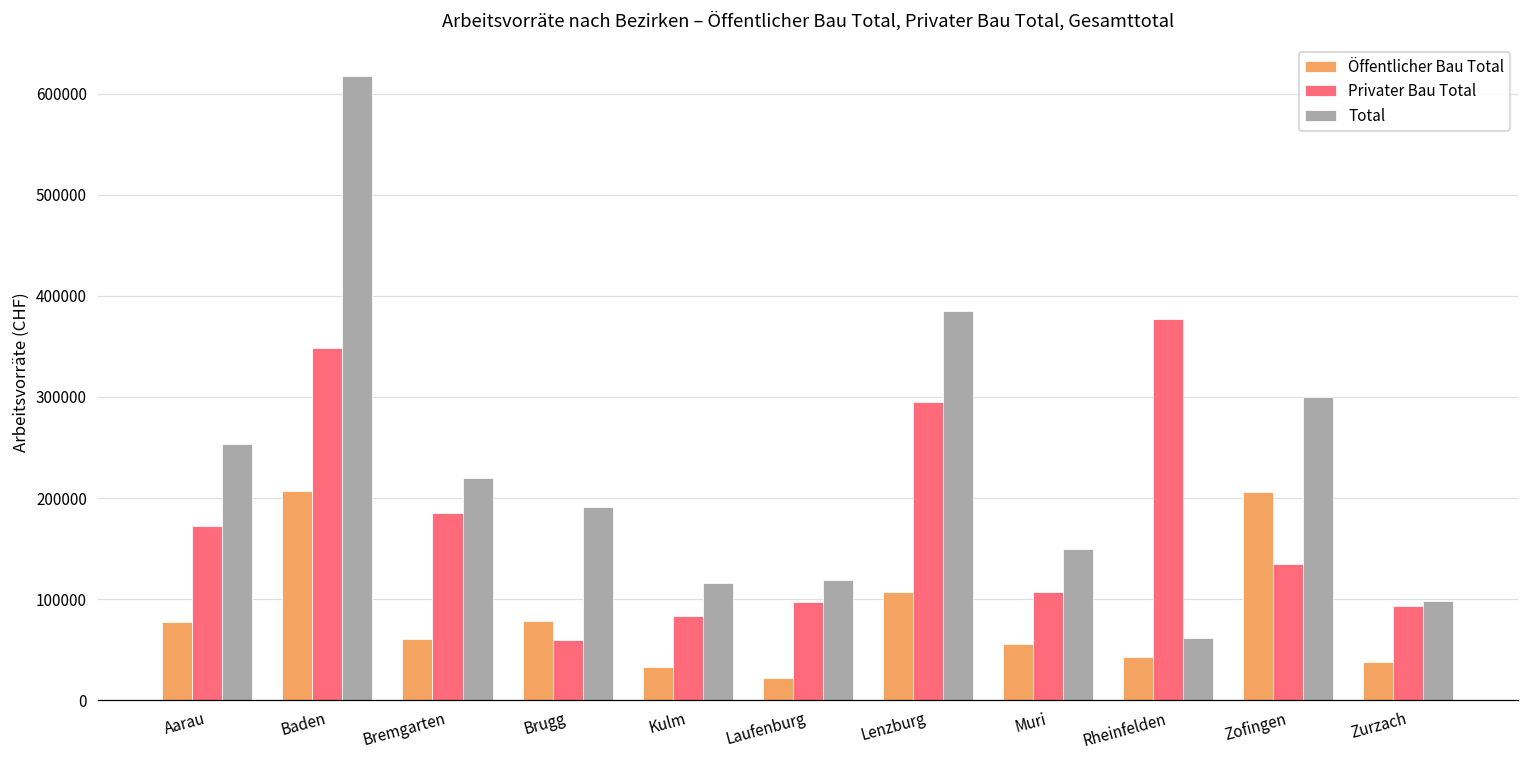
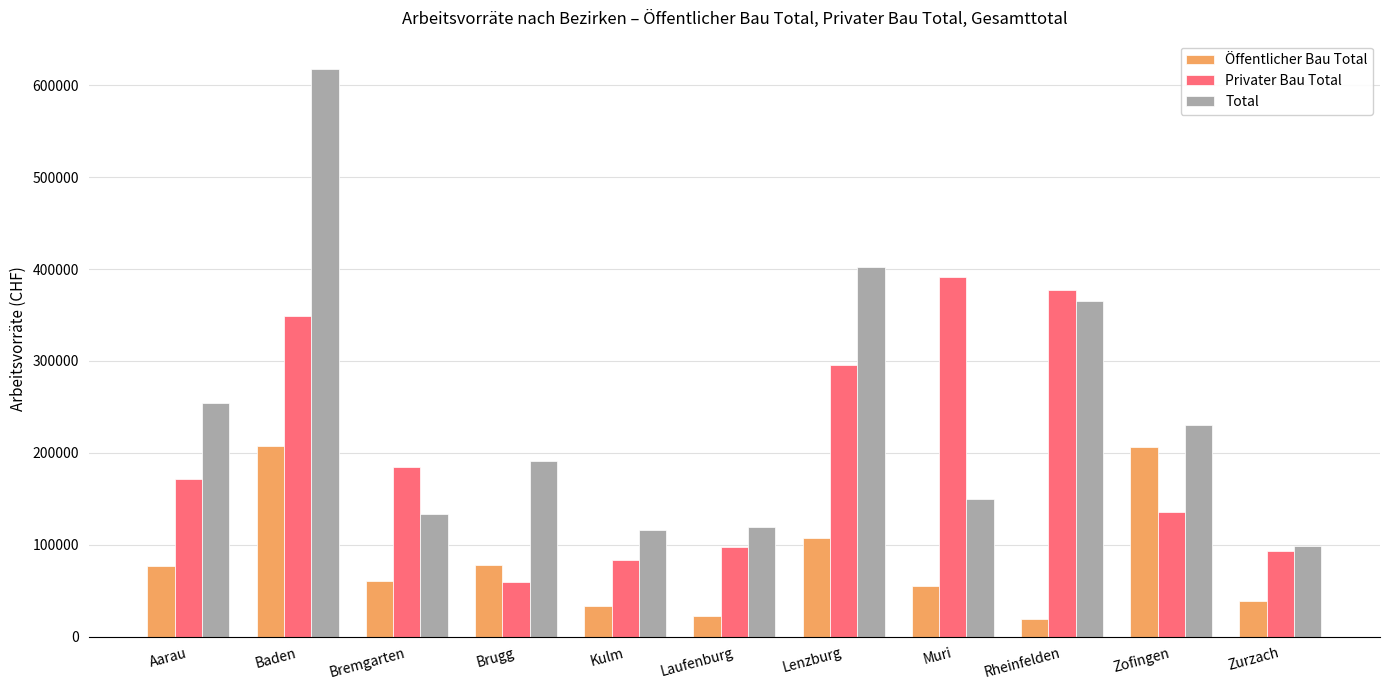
Total, Bremgarten: 220000 -> 130000
Total, Lenzburg: 390000 -> 400000
Privater Bau Total, Muri: 110000 -> 390000
Öffentlicher Bau Total, Rheinfelden: 40000 -> 20000
Total, Rheinfelden: 60000 -> 370000
Total, Zofingen: 300000 -> 230000
